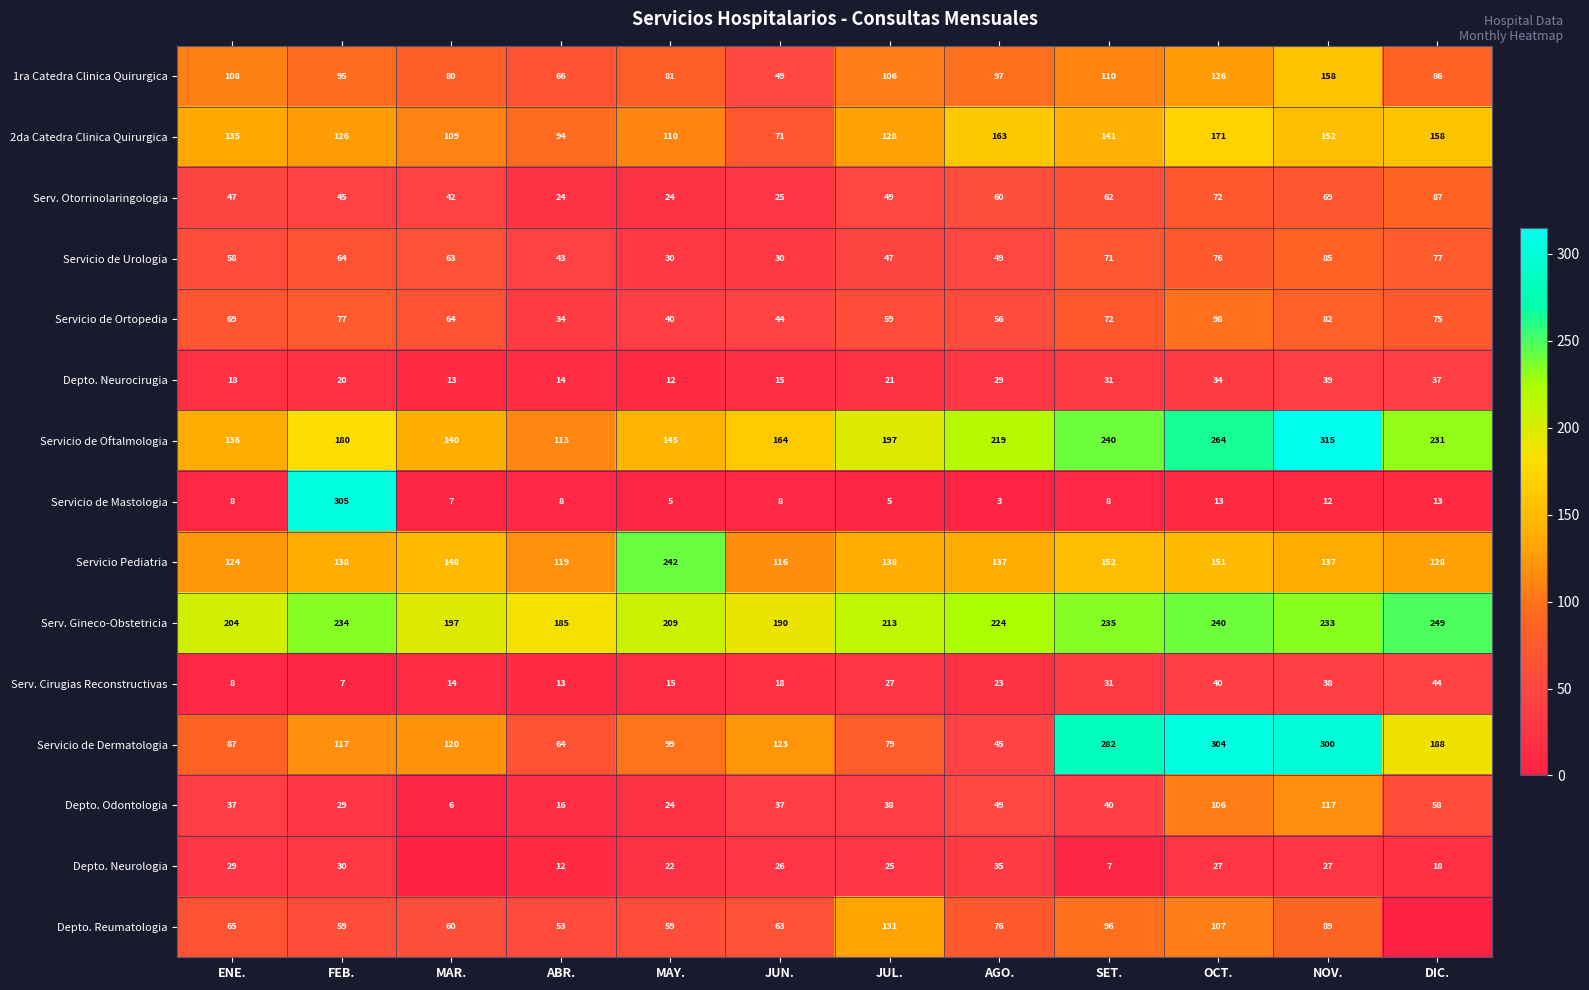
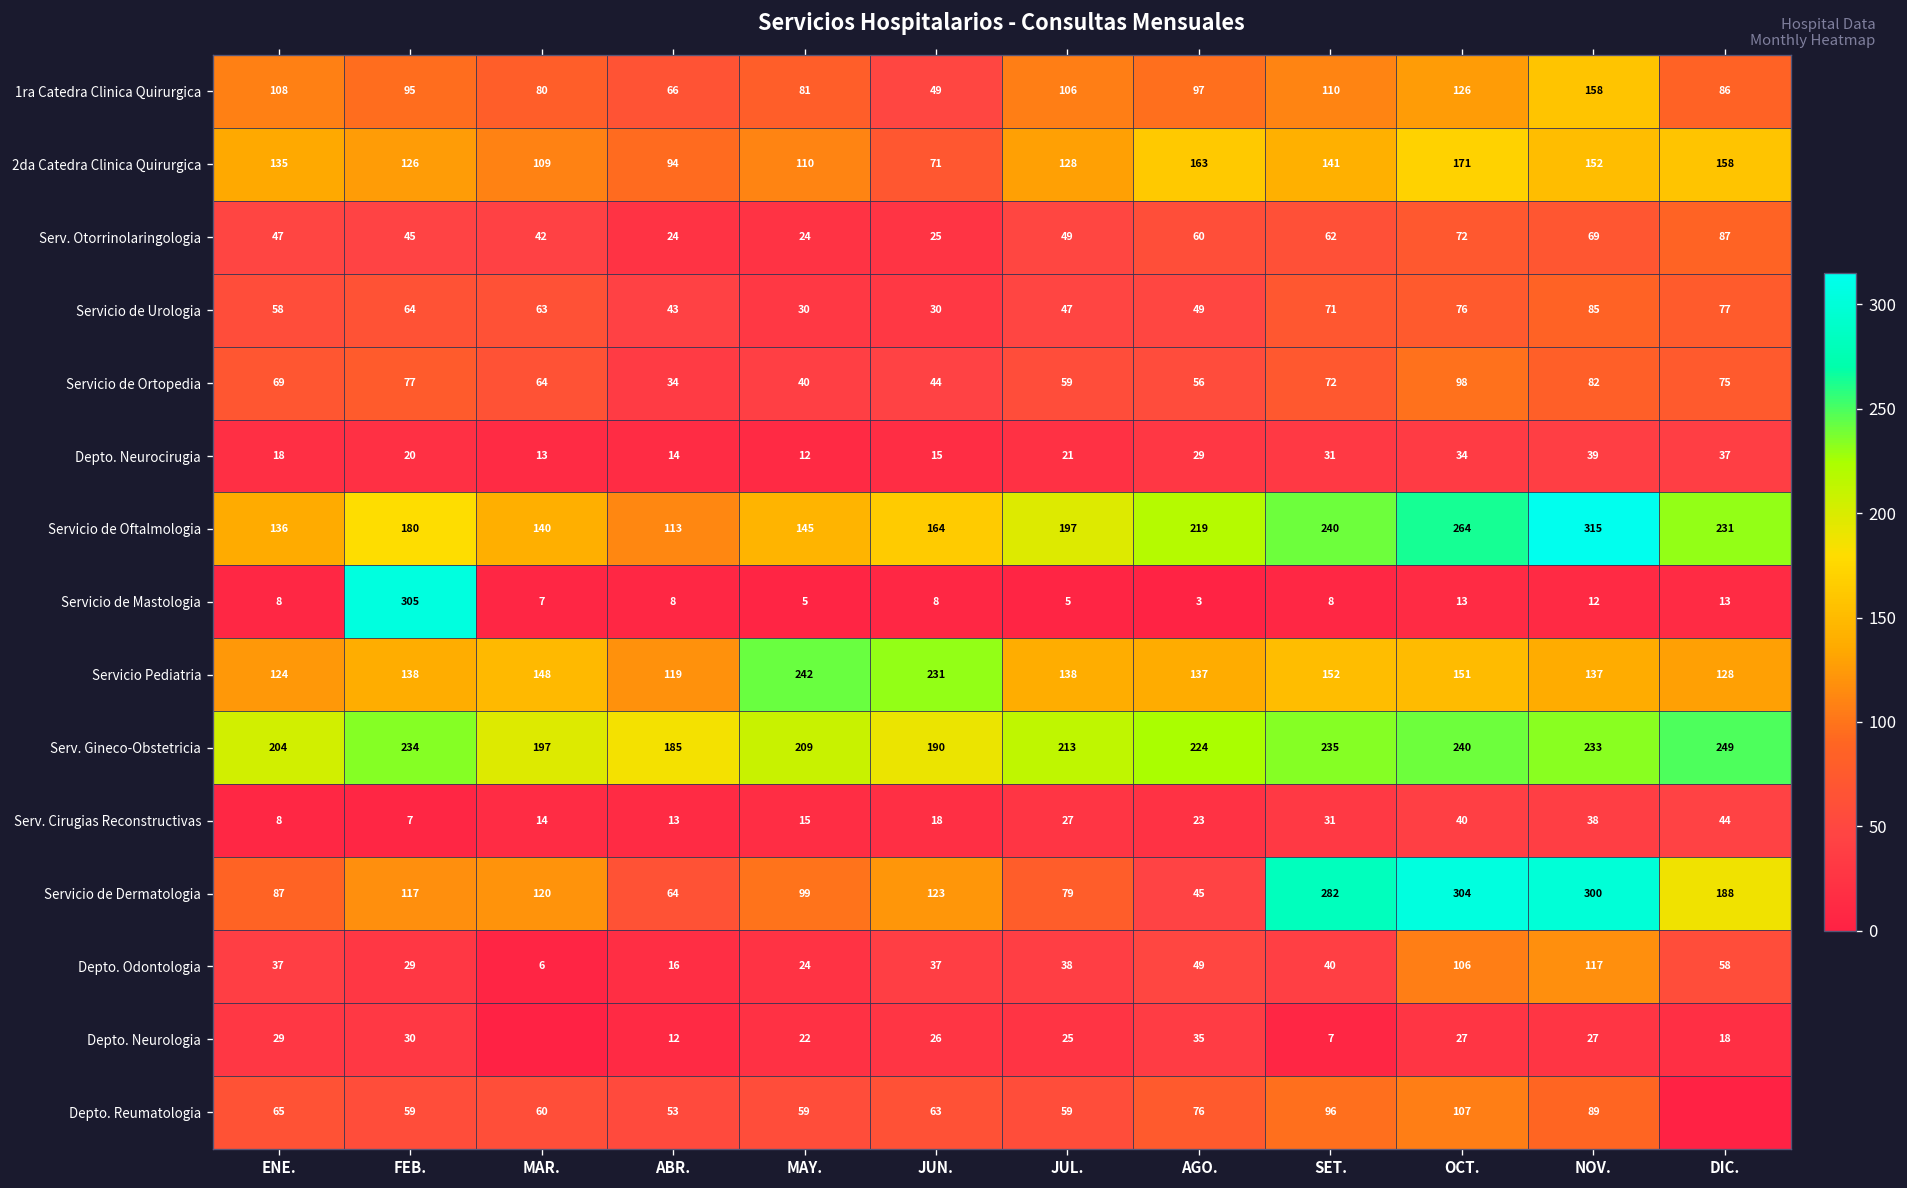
Servicio Pediatria, JUN.: 116 -> 231
Depto. Reumatologia, JUL.: 131 -> 59
